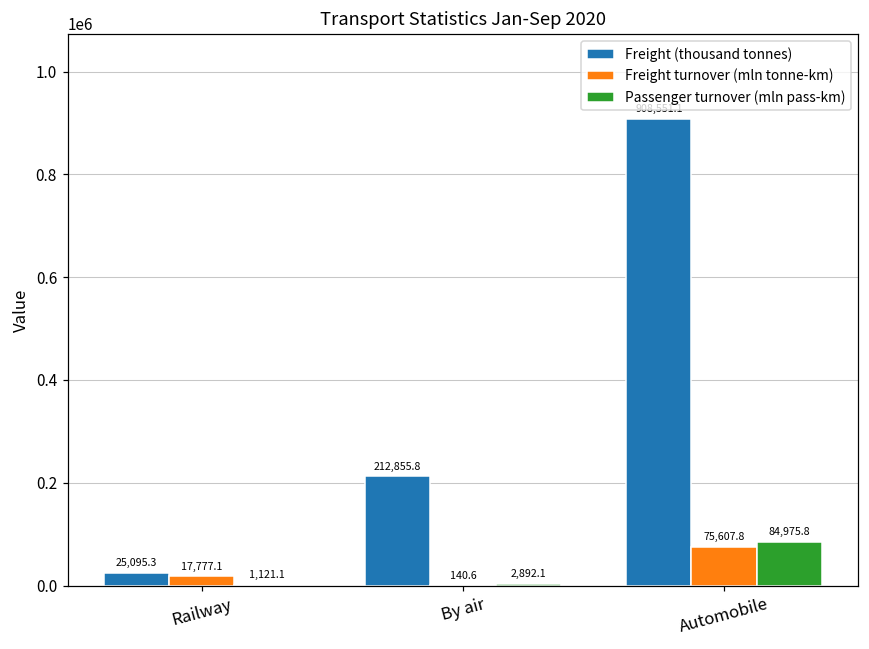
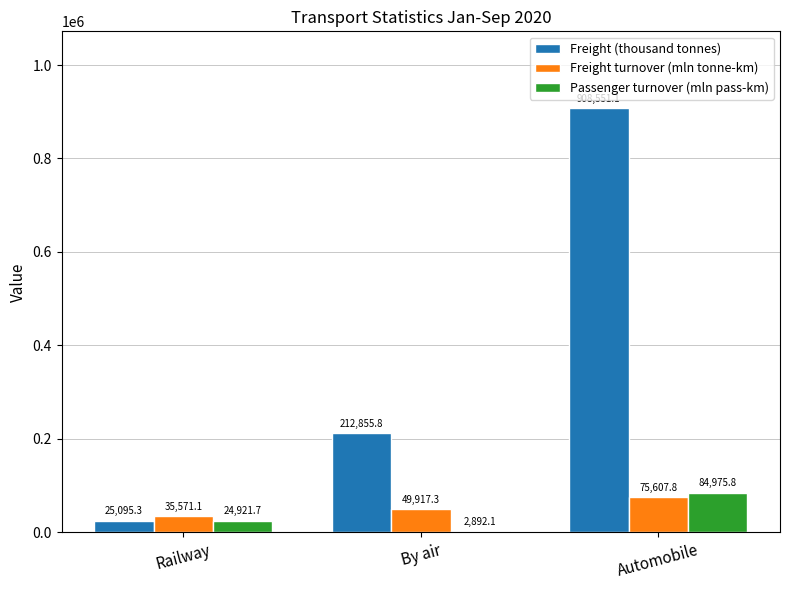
Freight turnover (mln tonne-km), Railway: 17,777.1 -> 35,571.1
Passenger turnover (mln pass-km), Railway: 1,121.1 -> 24,921.7
Freight turnover (mln tonne-km), By air: 140.6 -> 49,917.3
